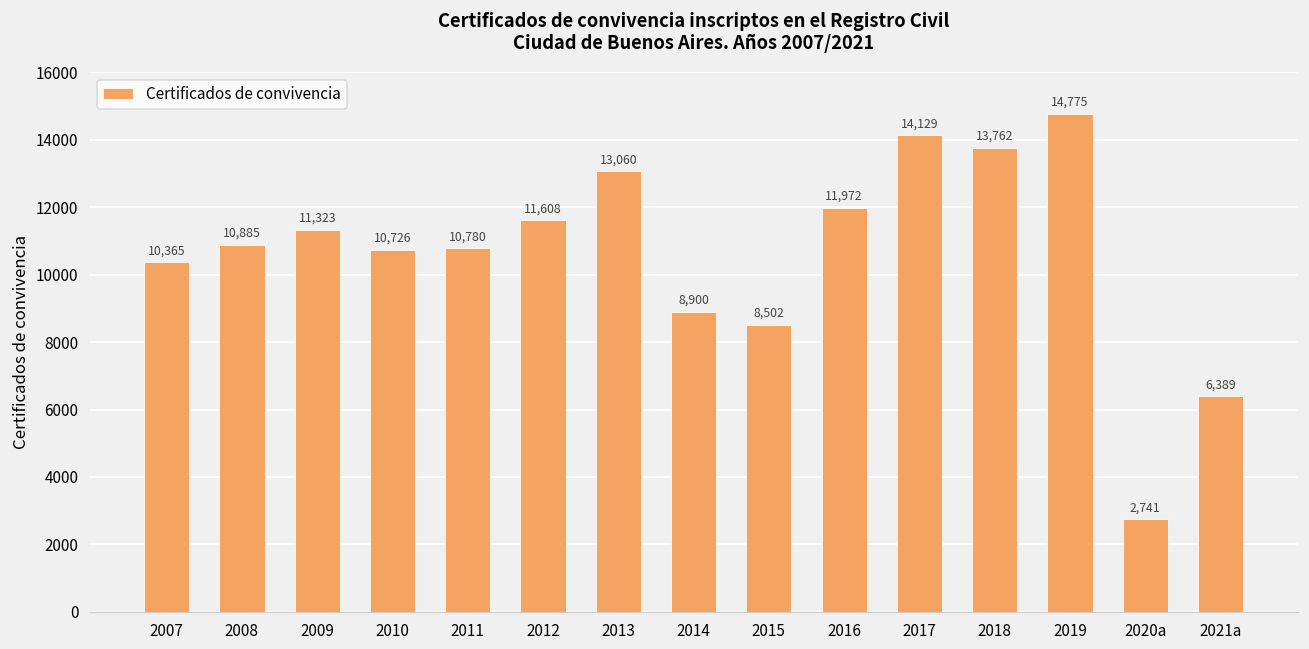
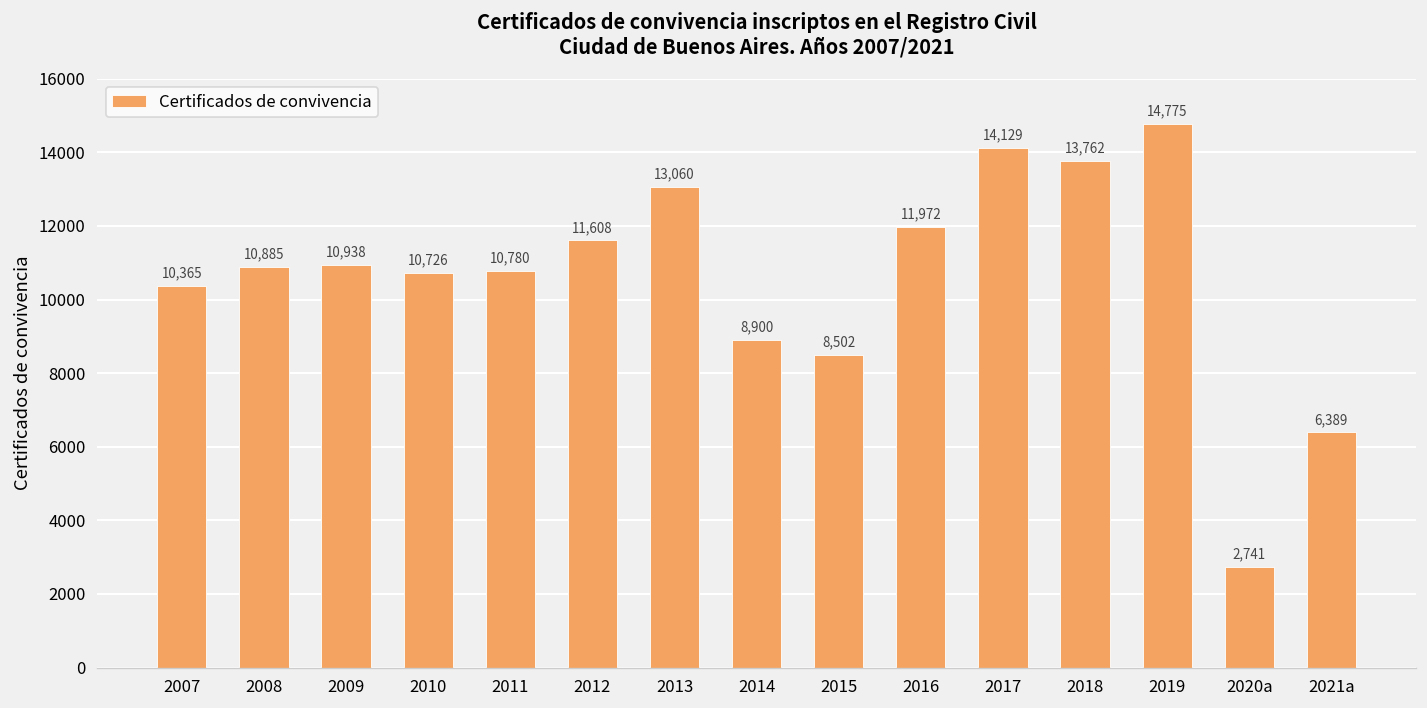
2009: 11,323 -> 10,938
